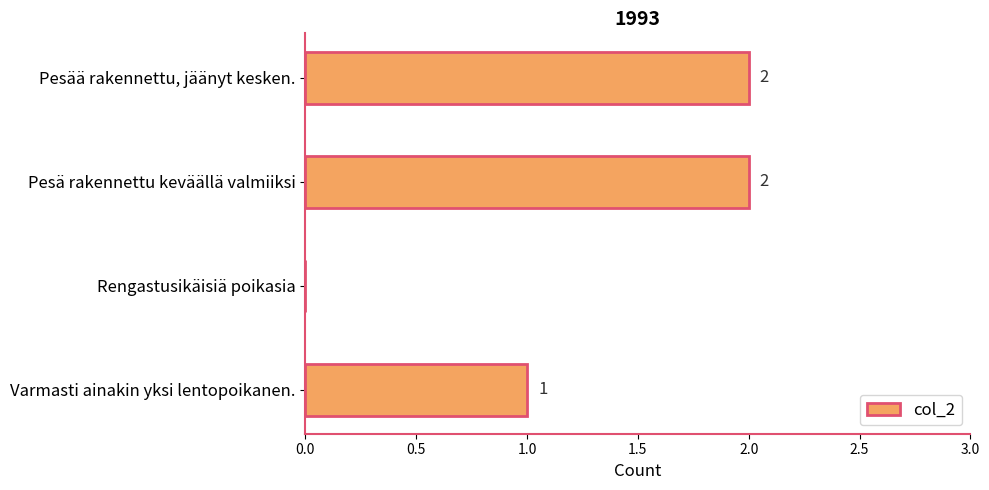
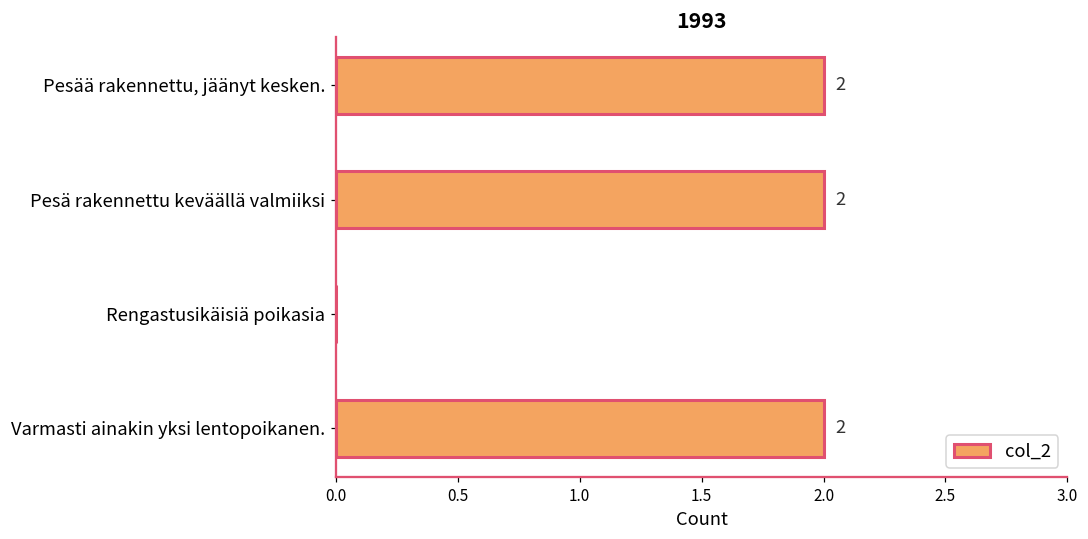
Varmasti ainakin yksi lentopoikanen.: 1 -> 2
